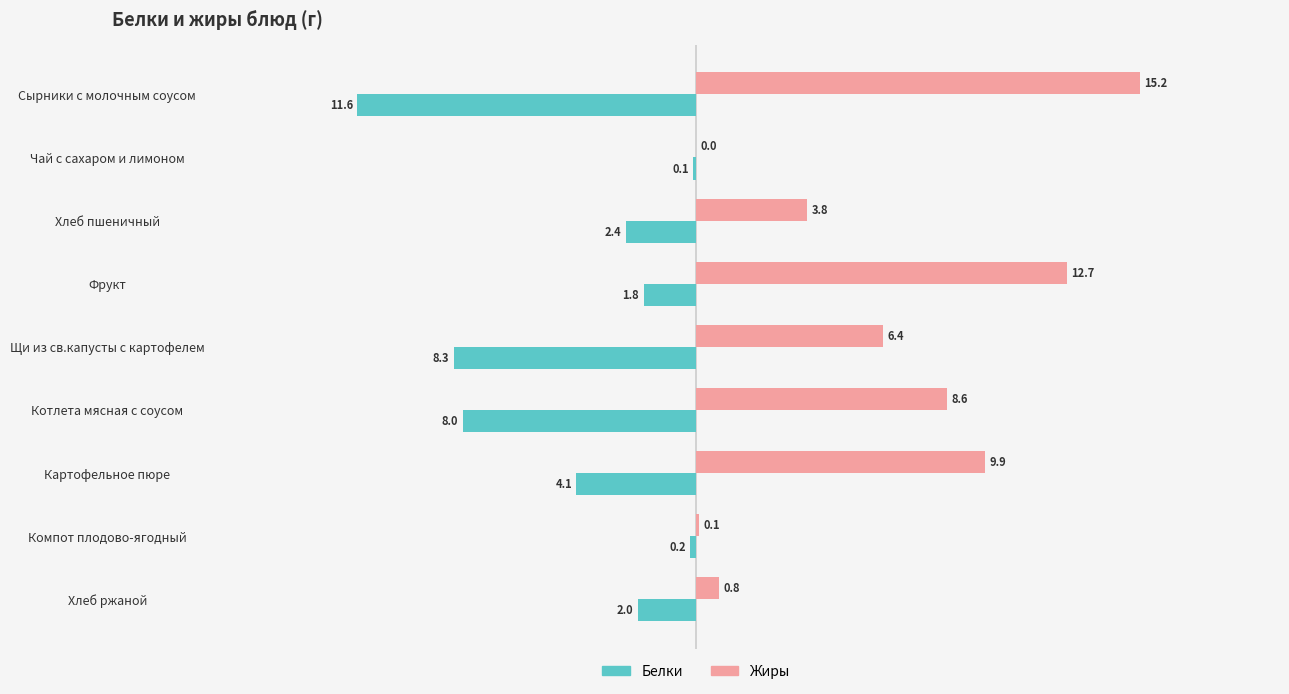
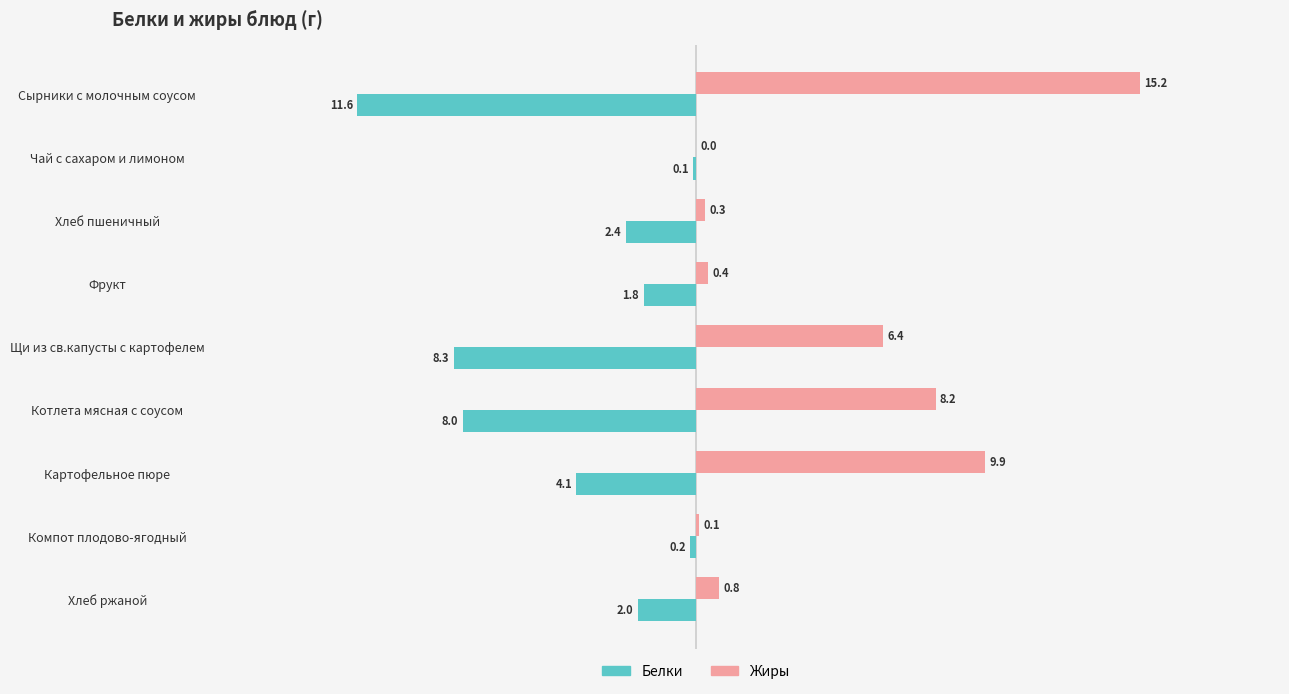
Жиры, Хлеб пшеничный: 3.8 -> 0.3
Жиры, Фрукт: 12.7 -> 0.4
Жиры, Котлета мясная с соусом: 8.6 -> 8.2
